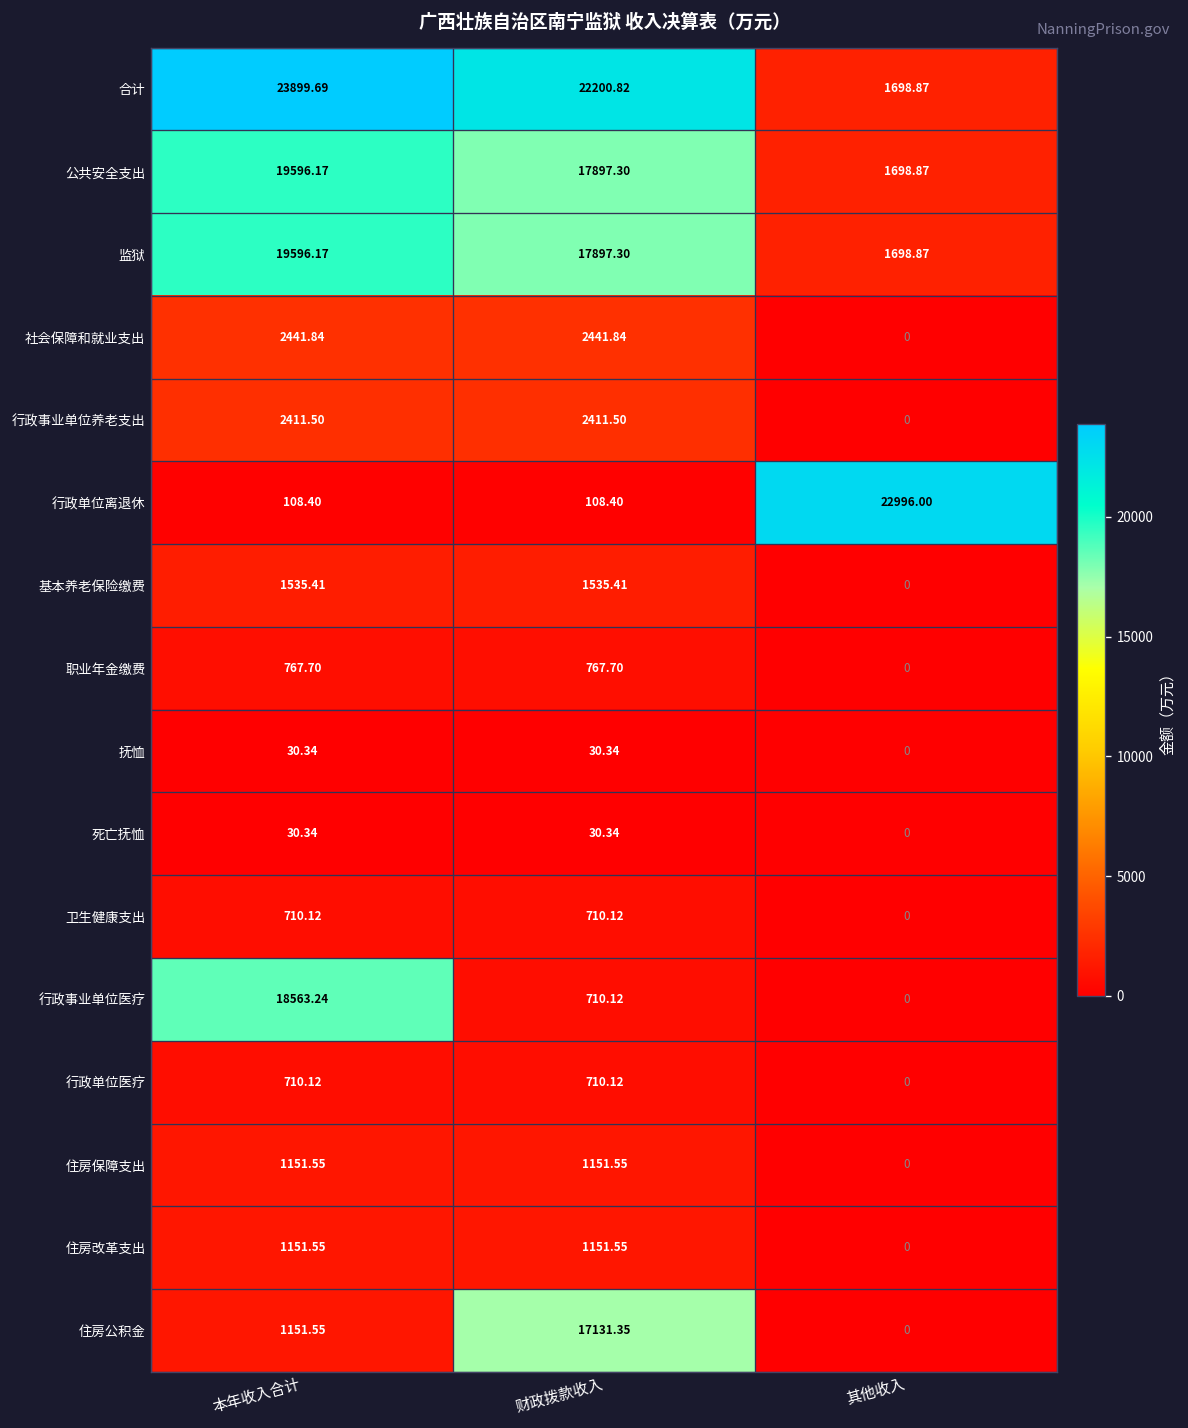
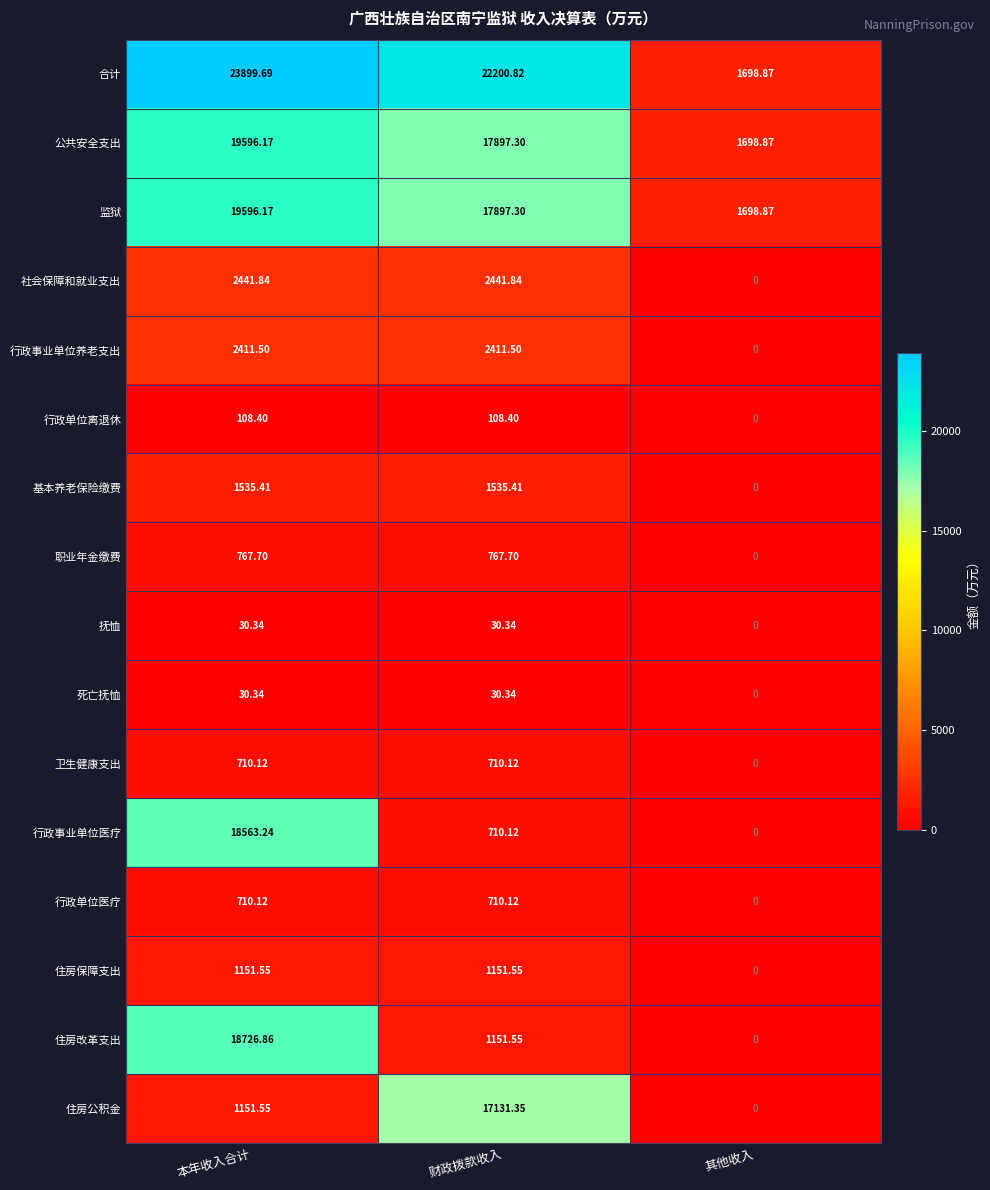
行政单位离退休, 其他收入: 22996.00 -> 0
住房改革支出, 本年收入合计: 1151.55 -> 18726.86
